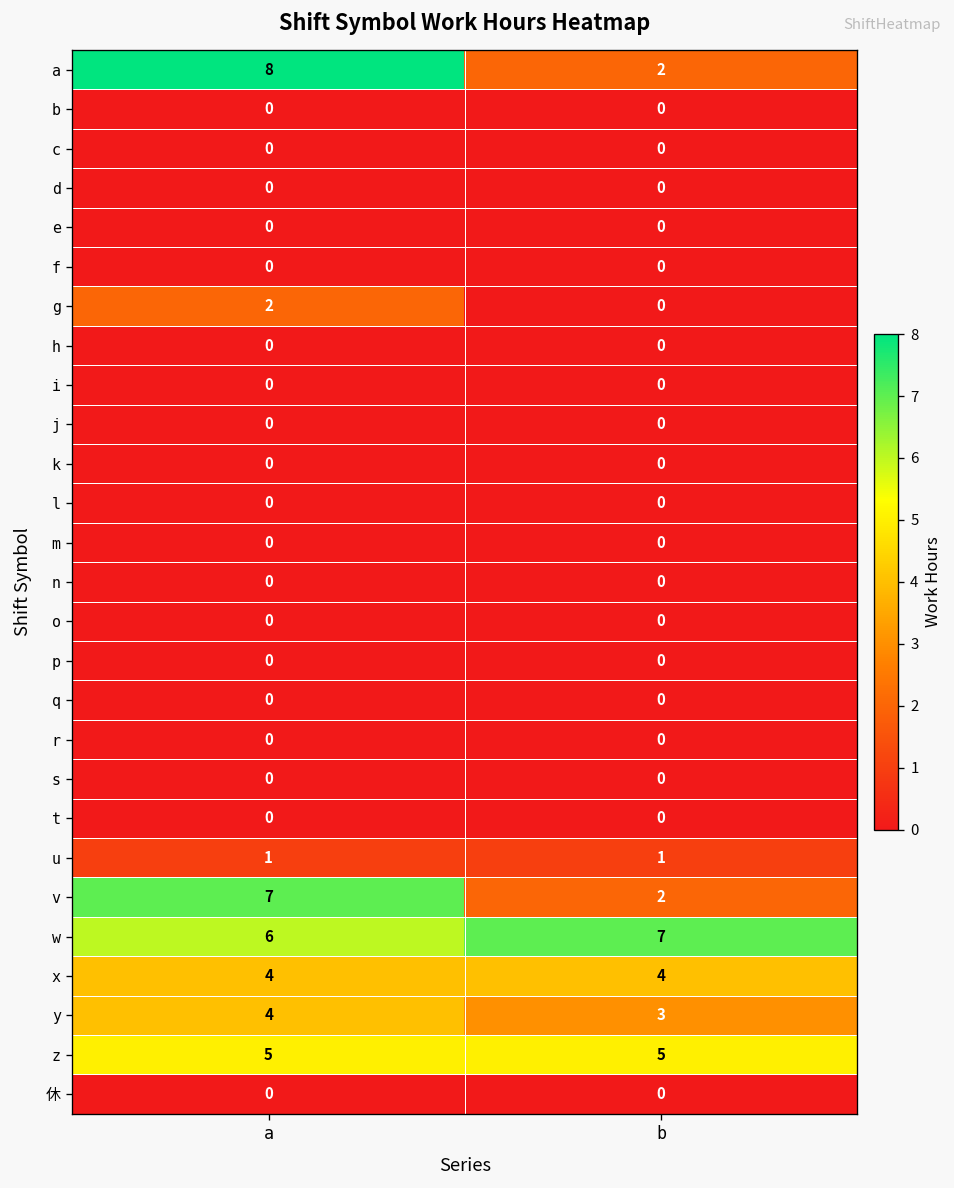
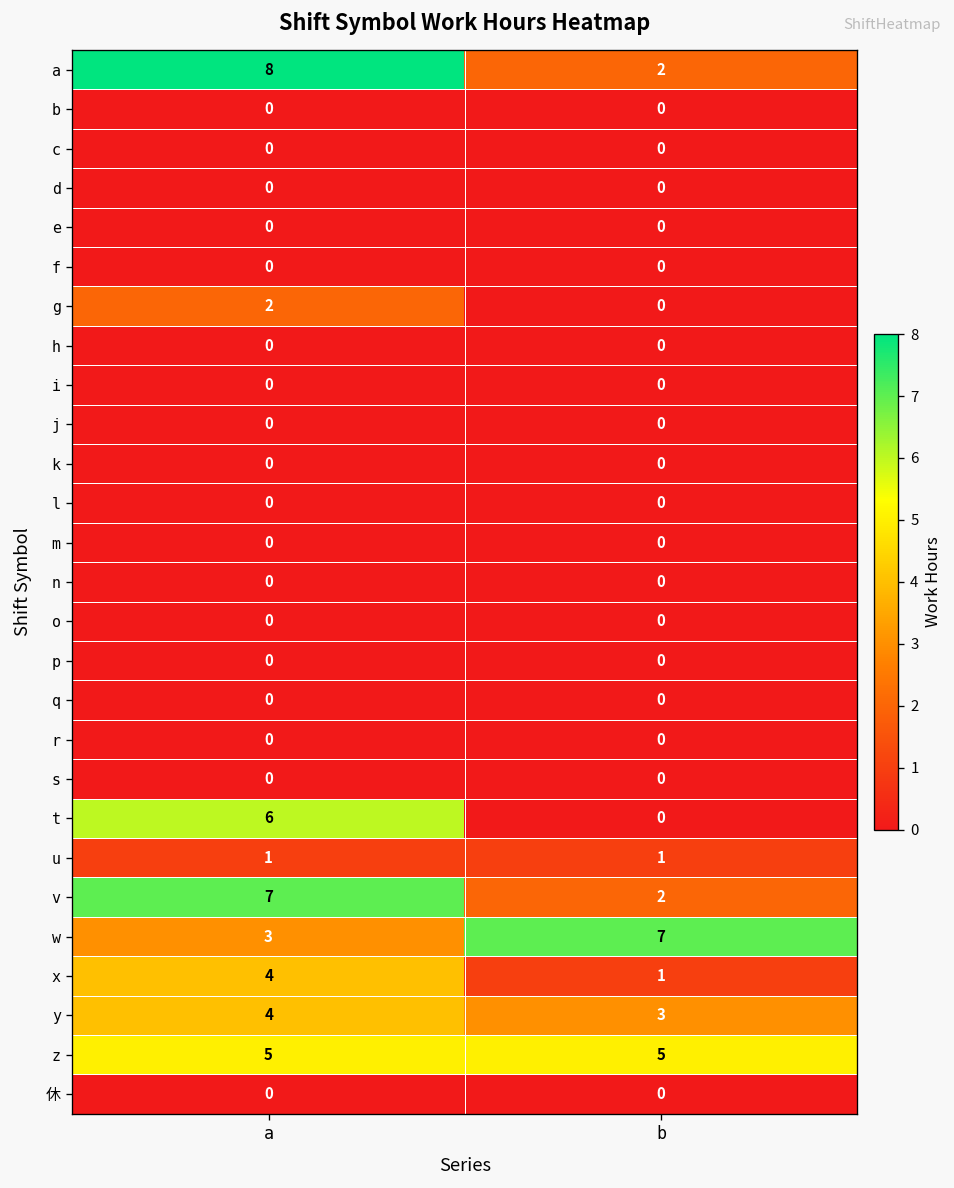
t, a: 0 -> 6
w, a: 6 -> 3
x, b: 4 -> 1
